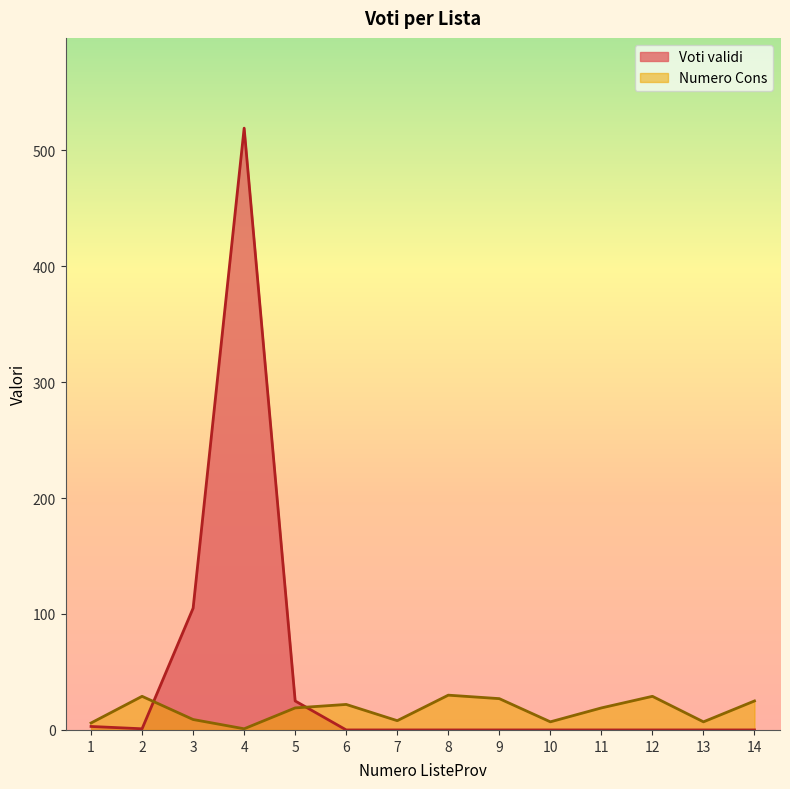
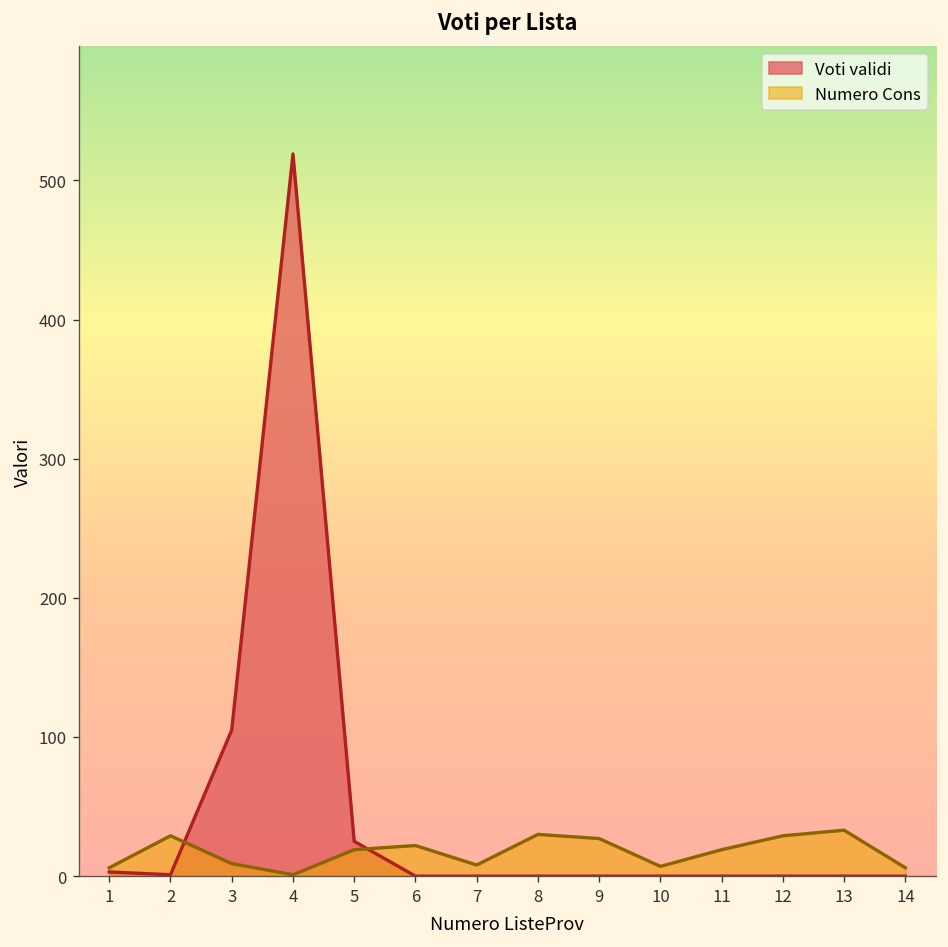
Numero Cons, 13: 7 -> 33
Numero Cons, 14: 25 -> 6
